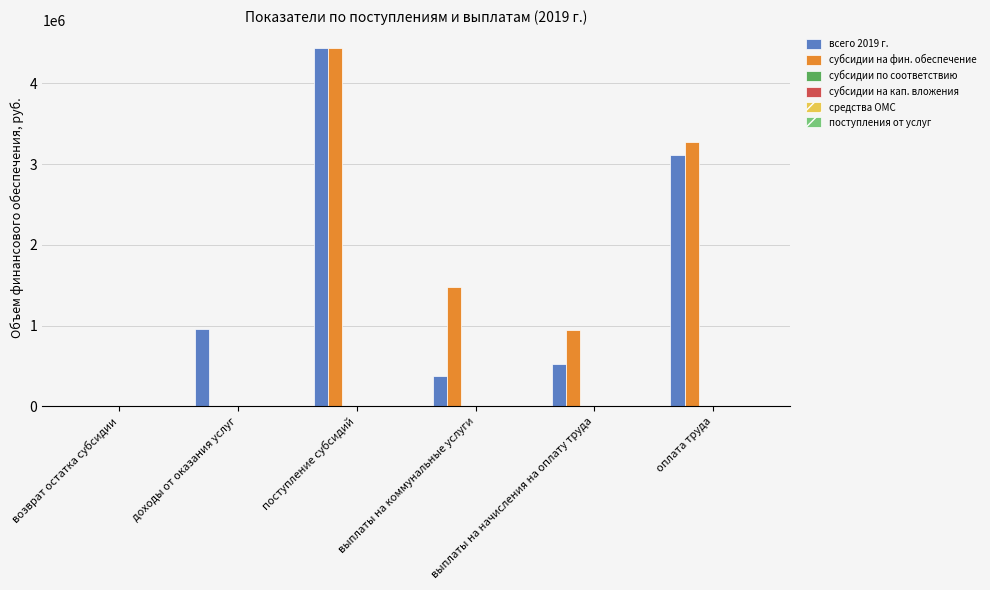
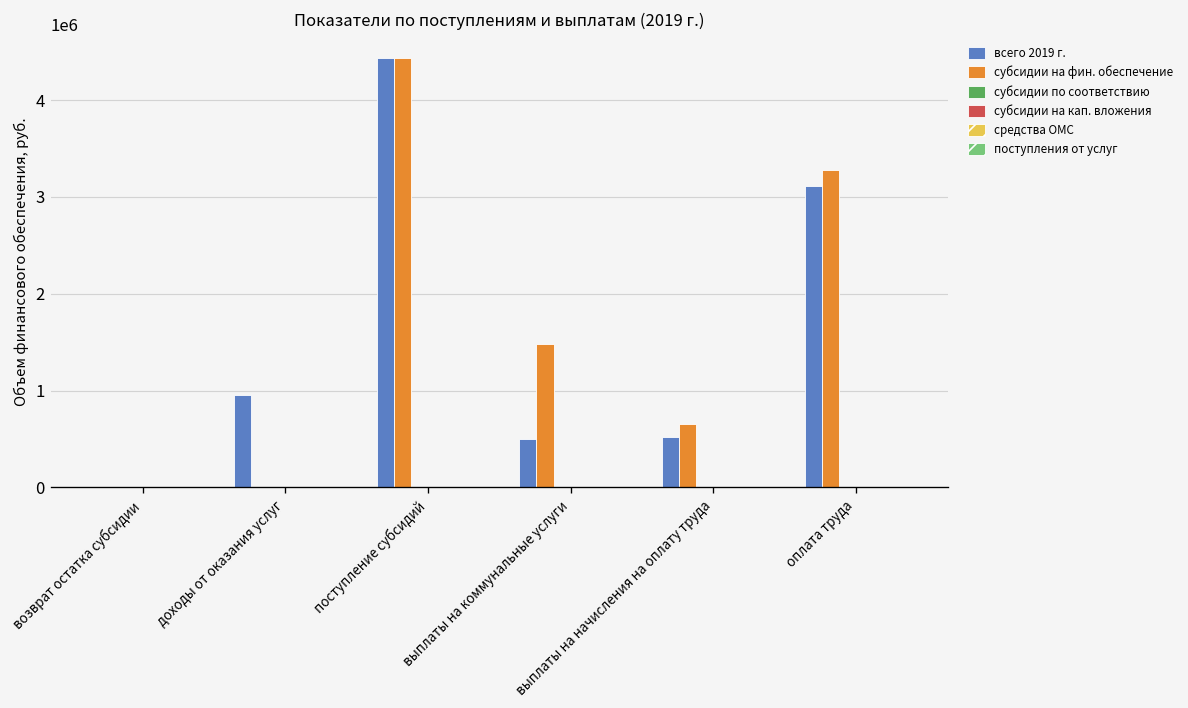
всего 2019 г., выплаты на коммунальные услуги: 400000 -> 500000
субсидии на фин. обеспечение, выплаты на начисления на оплату труда: 900000 -> 700000
